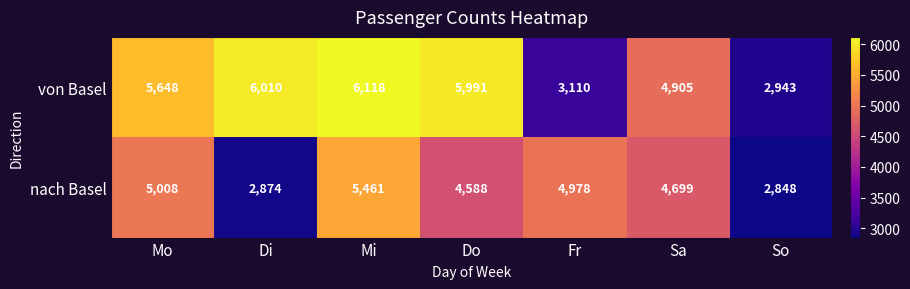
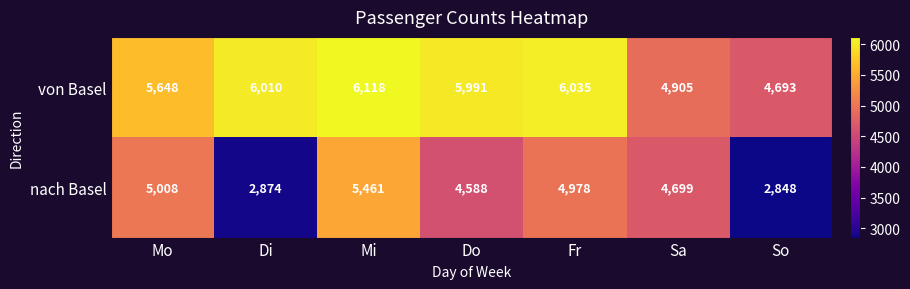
von Basel, Fr: 3,110 -> 6,035
von Basel, So: 2,943 -> 4,693
